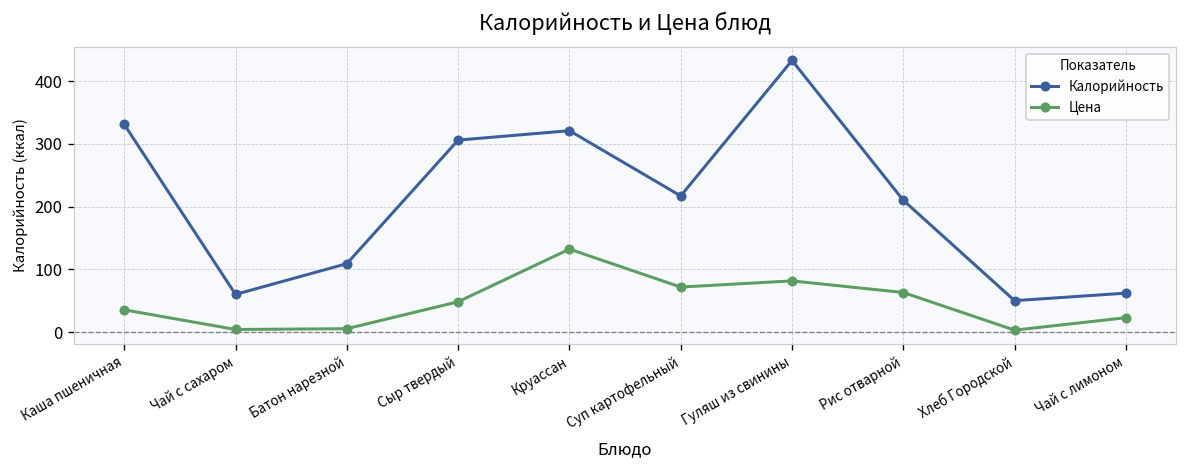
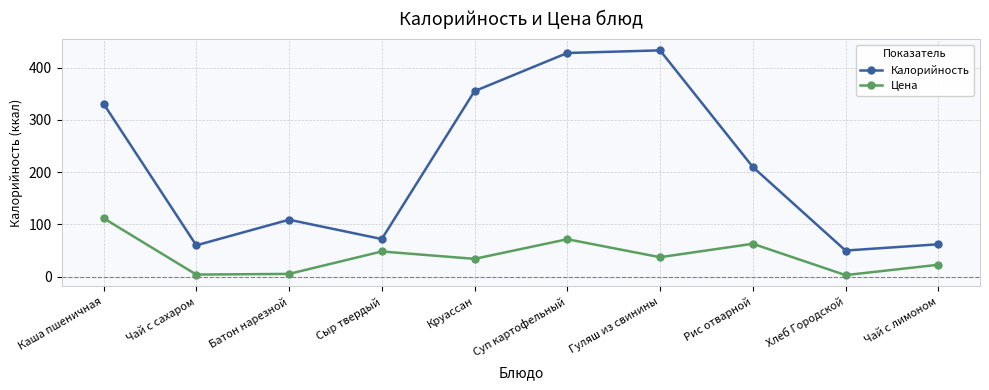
Цена, Каша пшеничная: 40 -> 110
Калорийность, Сыр твердый: 310 -> 70
Калорийность, Круассан: 320 -> 360
Цена, Круассан: 130 -> 30
Калорийность, Суп картофельный: 220 -> 430
Цена, Гуляш из свинины: 80 -> 40
